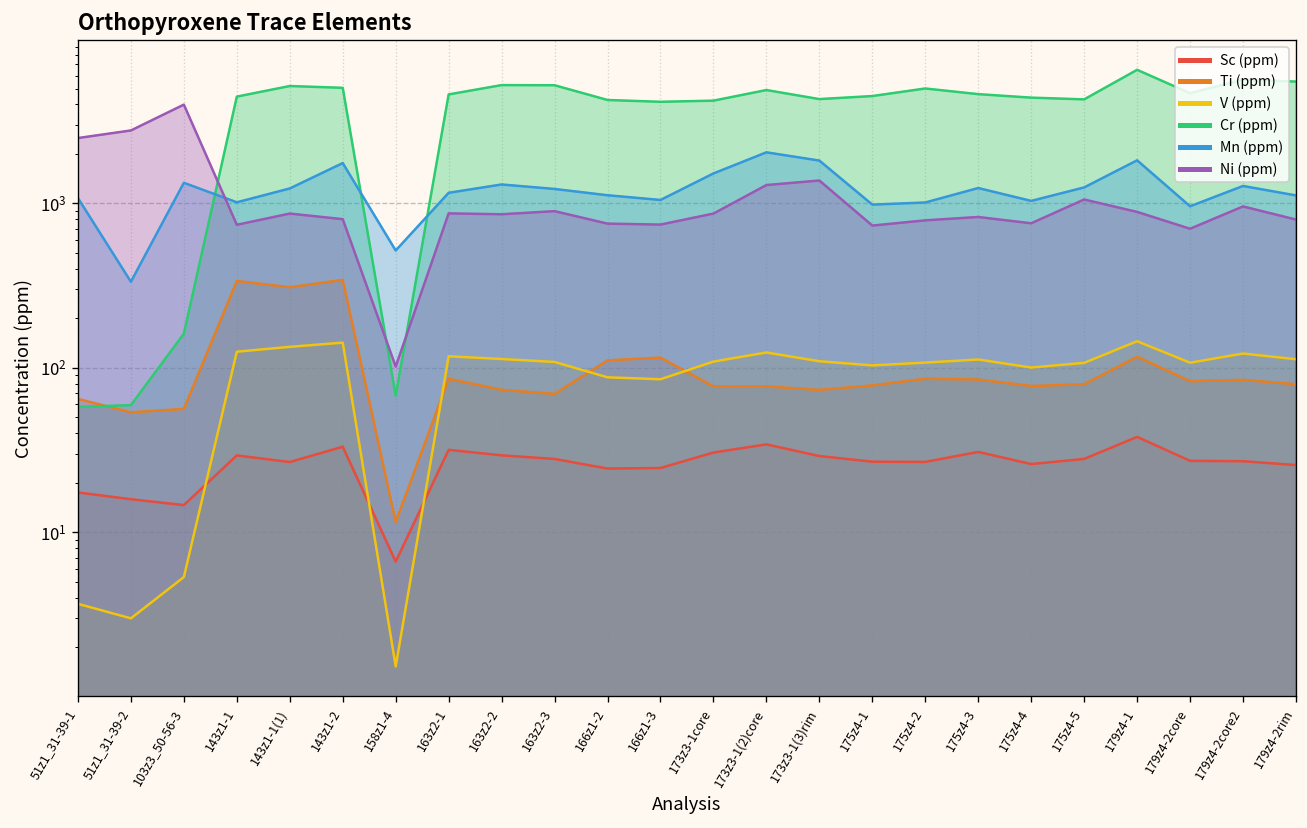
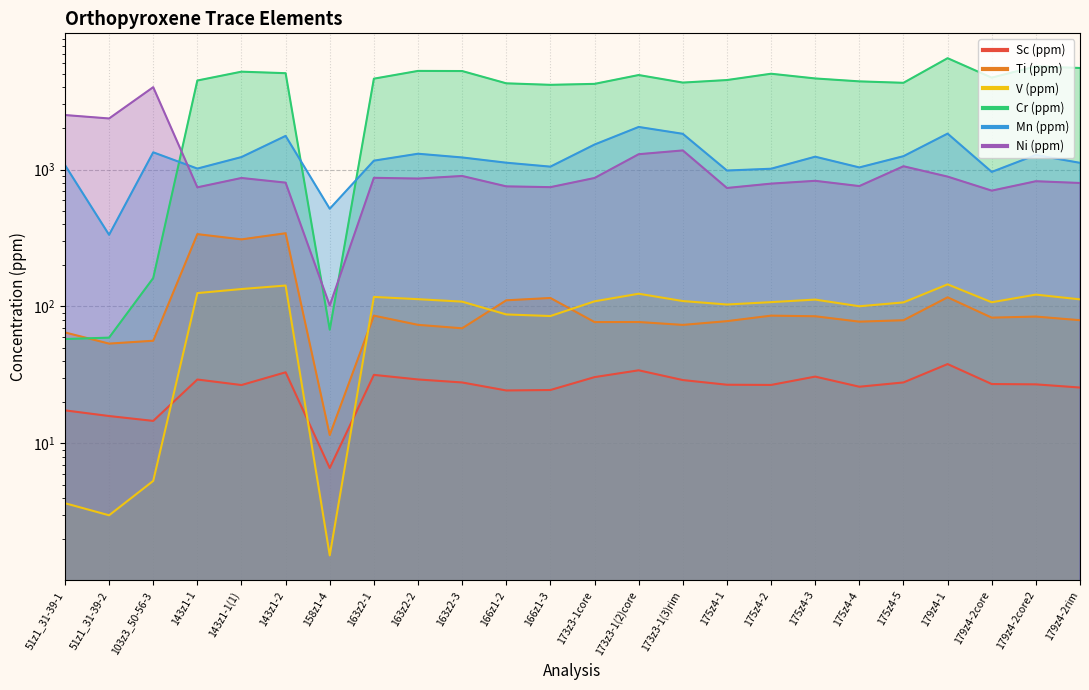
Ni (ppm), 51z1_31-39-2: 2800 -> 2400
Ni (ppm), 179z4-2core2: 1000 -> 800
